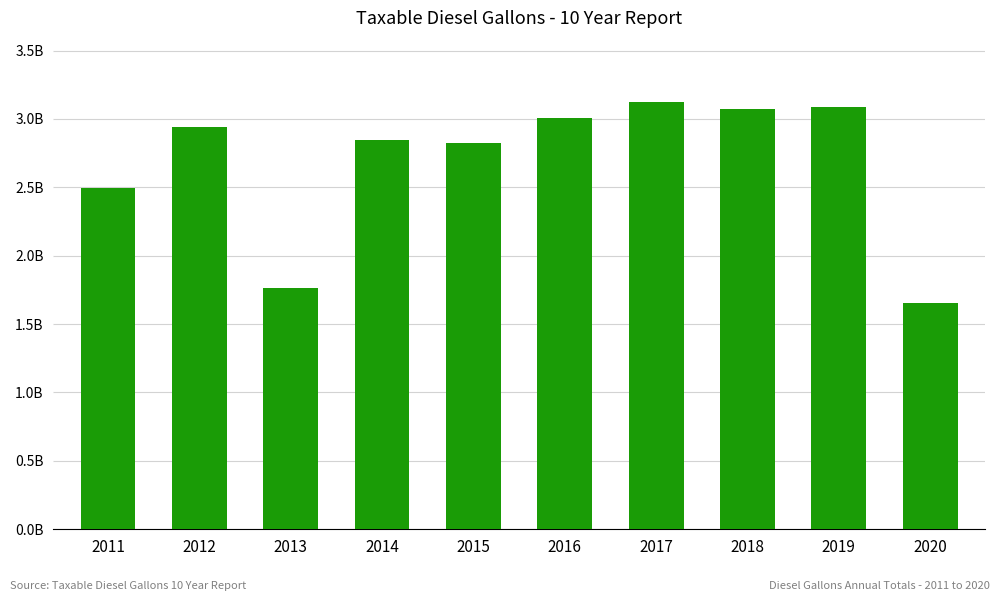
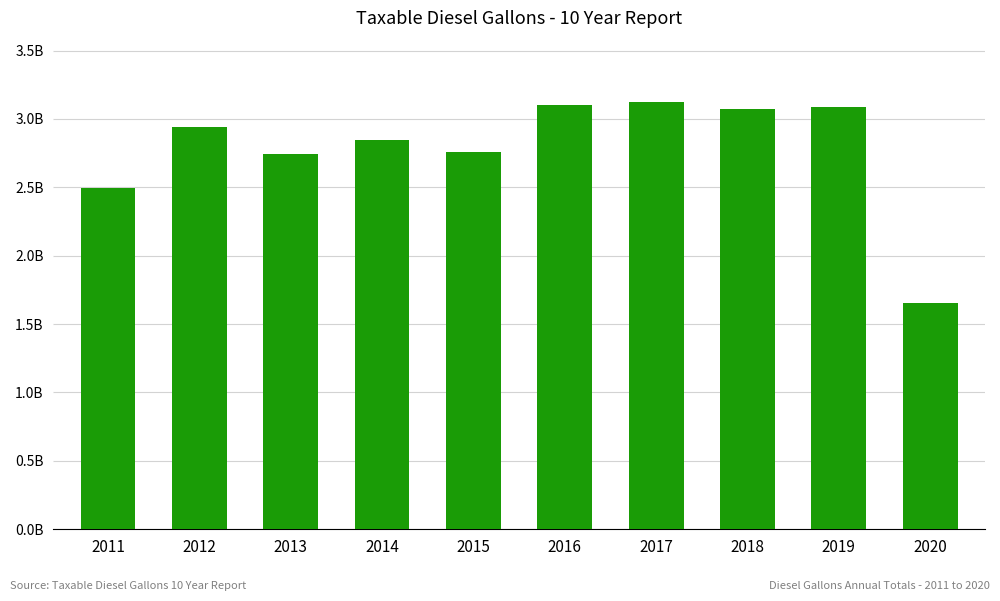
2013: 1770000000 -> 2740000000
2015: 2820000000 -> 2760000000
2016: 3010000000 -> 3100000000
